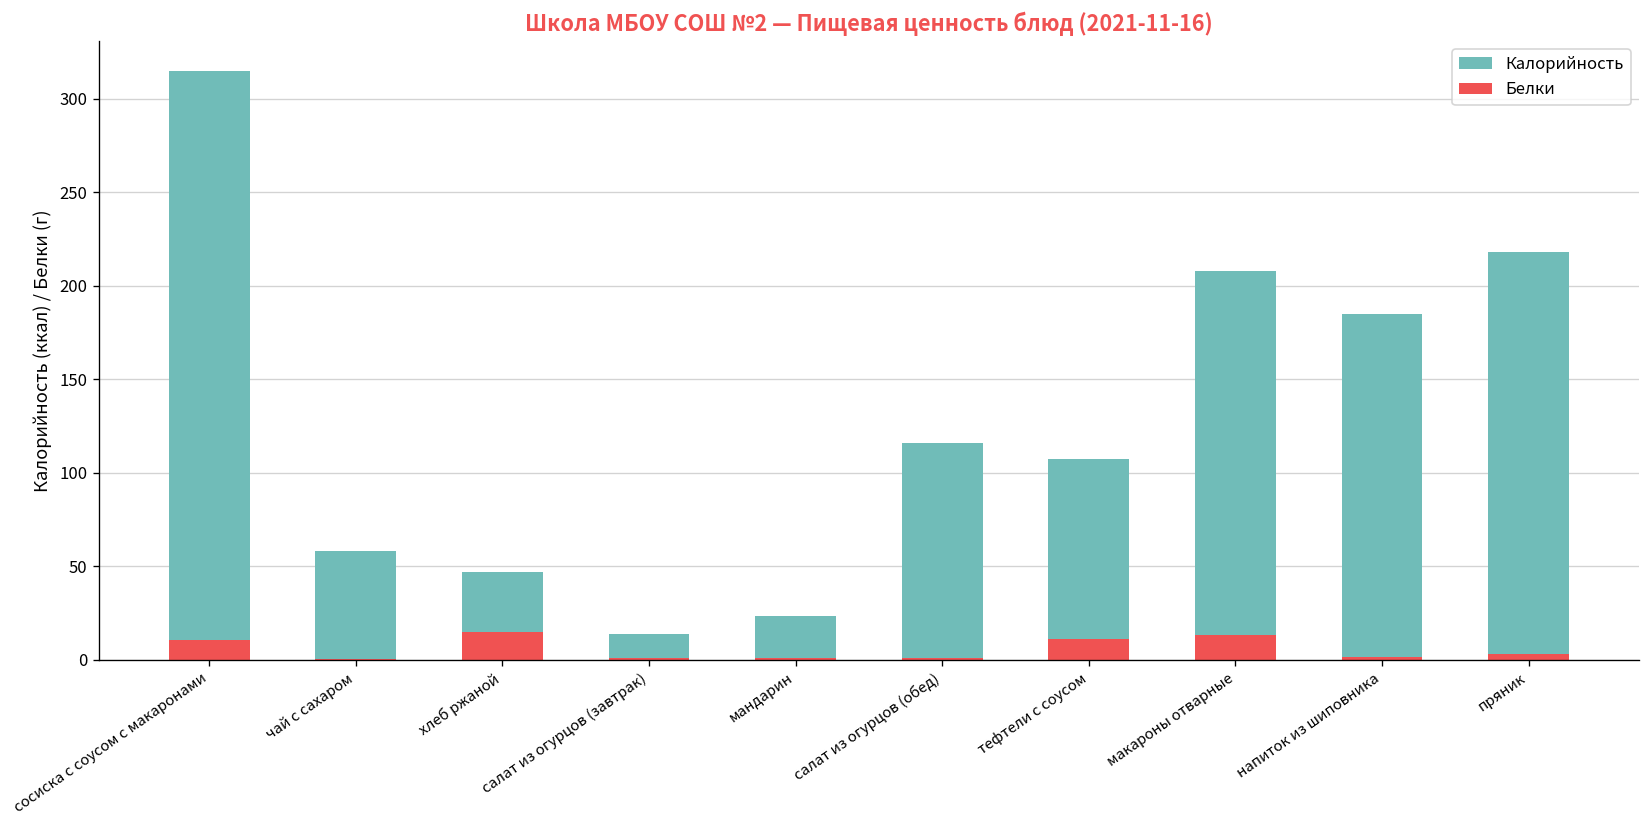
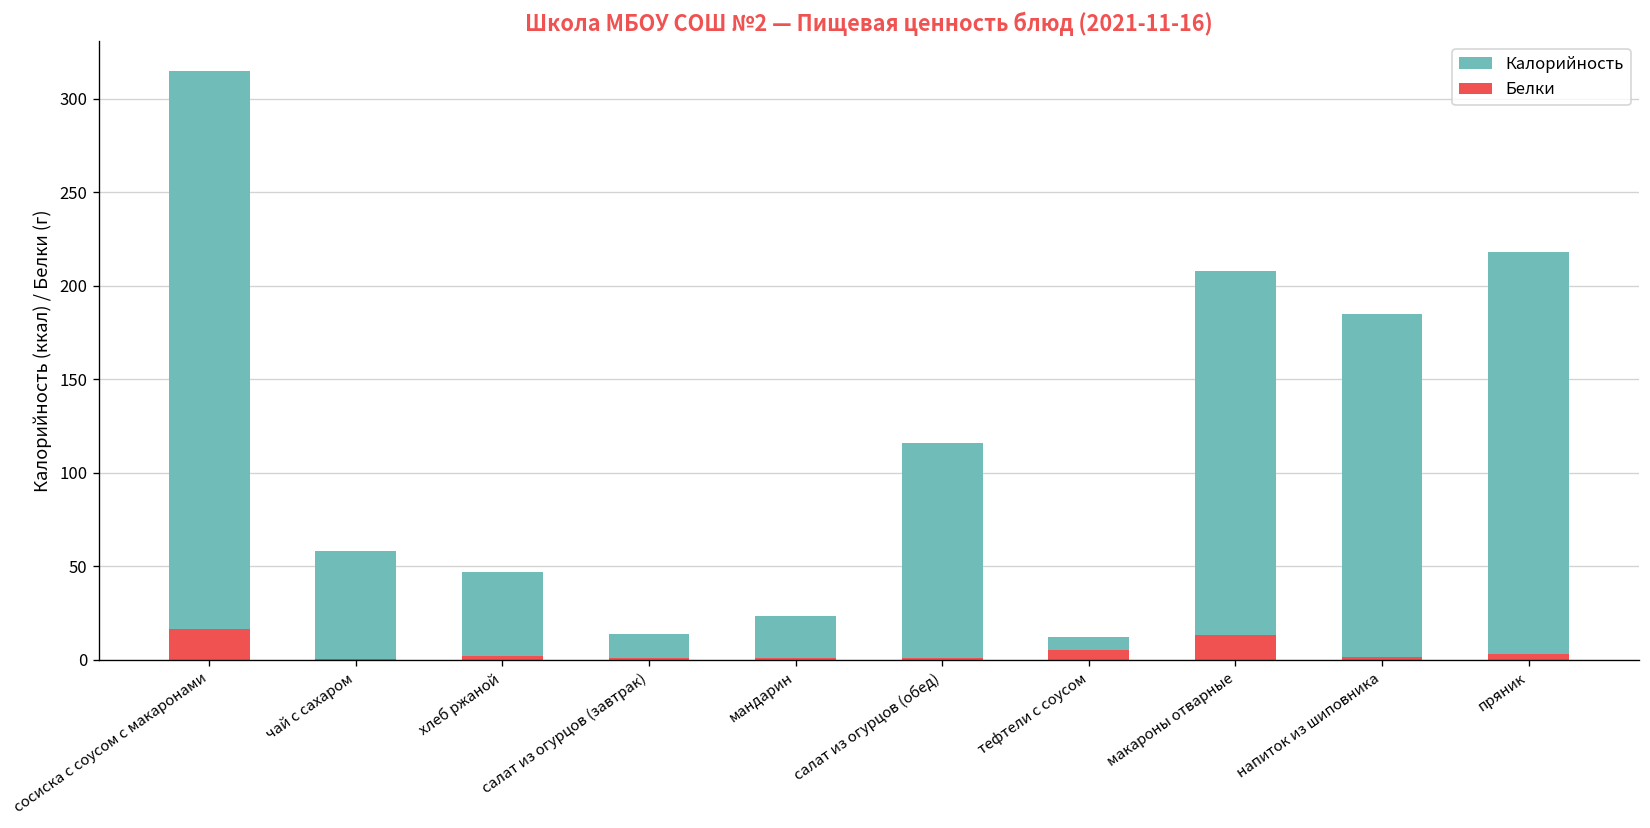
Белки, сосиска с соусом с макаронами: 11 -> 16
Белки, хлеб ржаной: 15 -> 2
Калорийность, тефтели с соусом: 107 -> 12
Белки, тефтели с соусом: 11 -> 5
